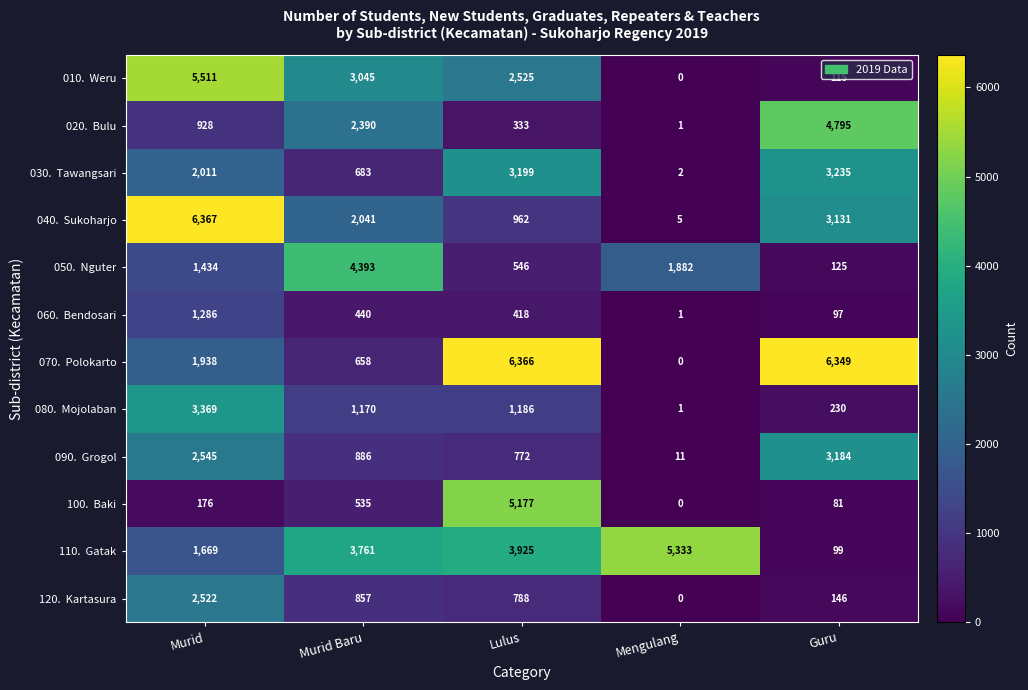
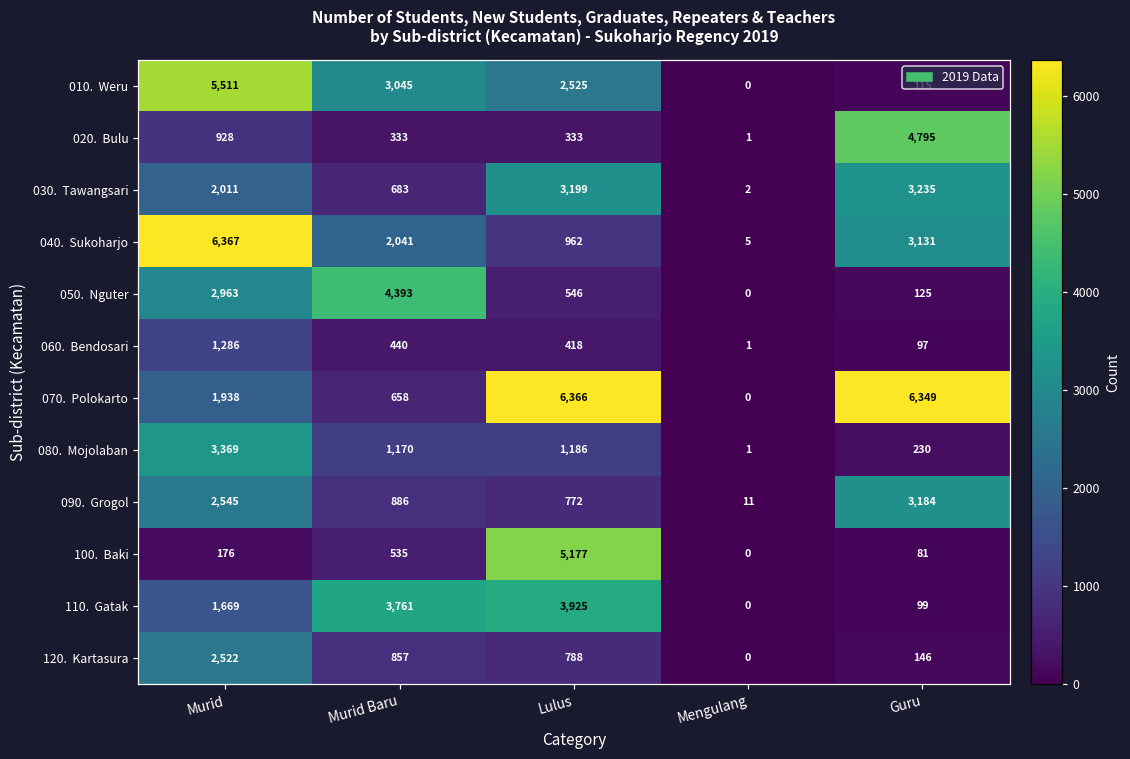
020. Bulu, Murid Baru: 2,390 -> 333
050. Nguter, Murid: 1,434 -> 2,963
050. Nguter, Mengulang: 1,882 -> 0
110. Gatak, Mengulang: 5,333 -> 0
